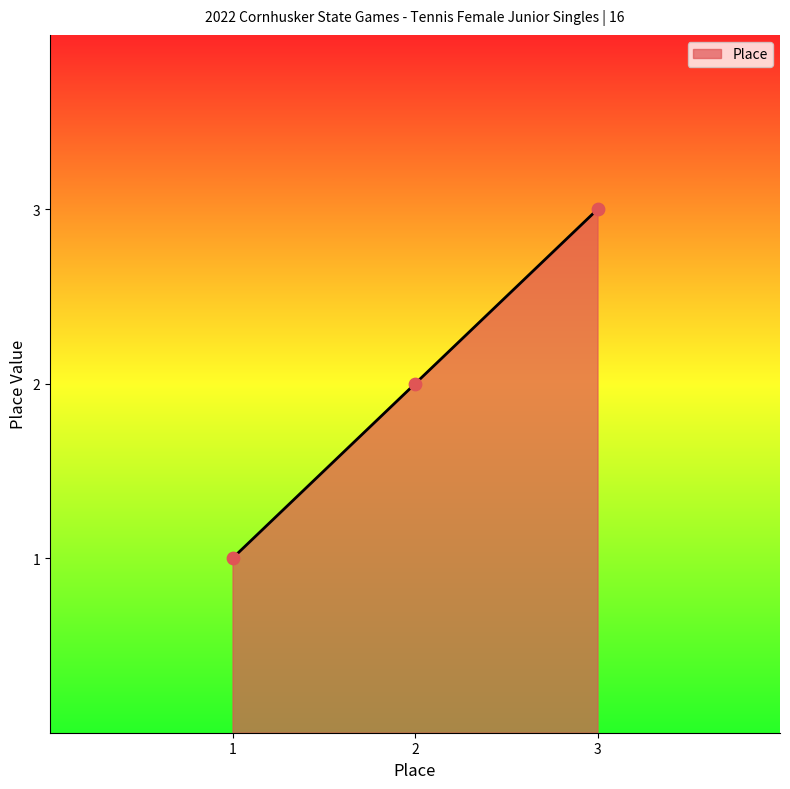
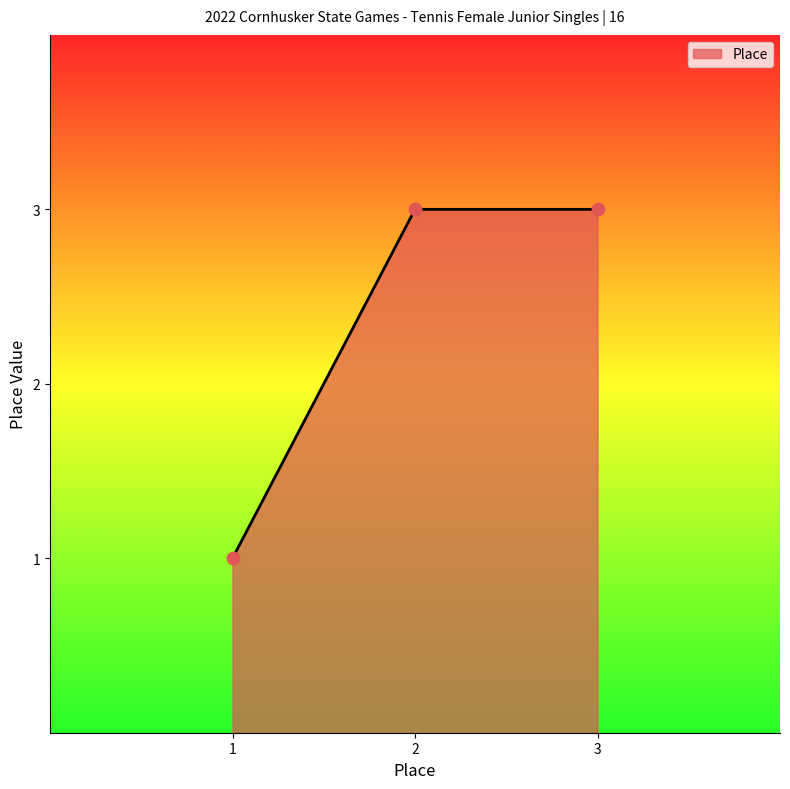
2: 2 -> 3
